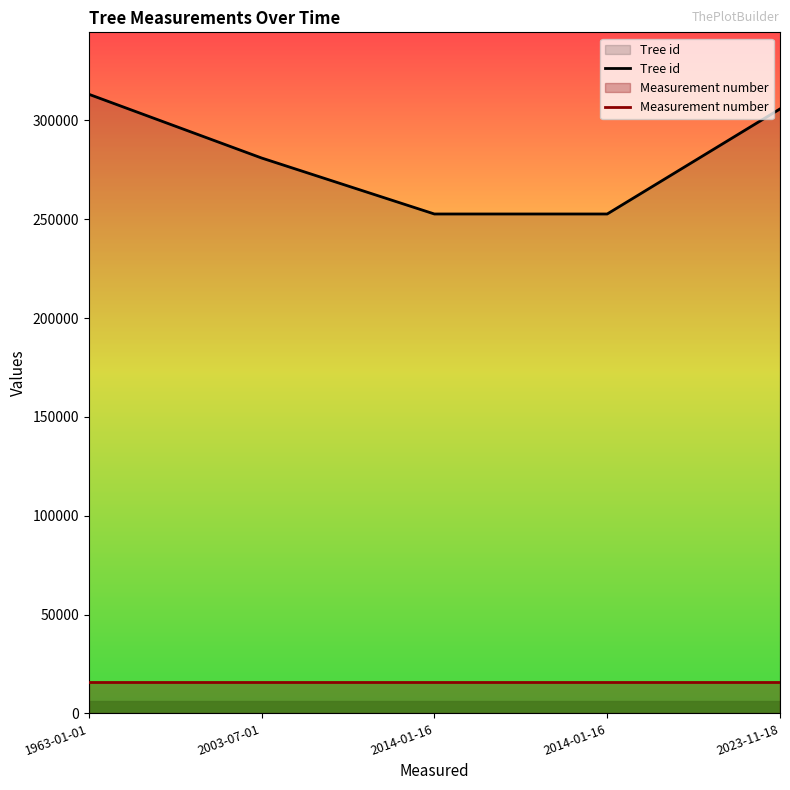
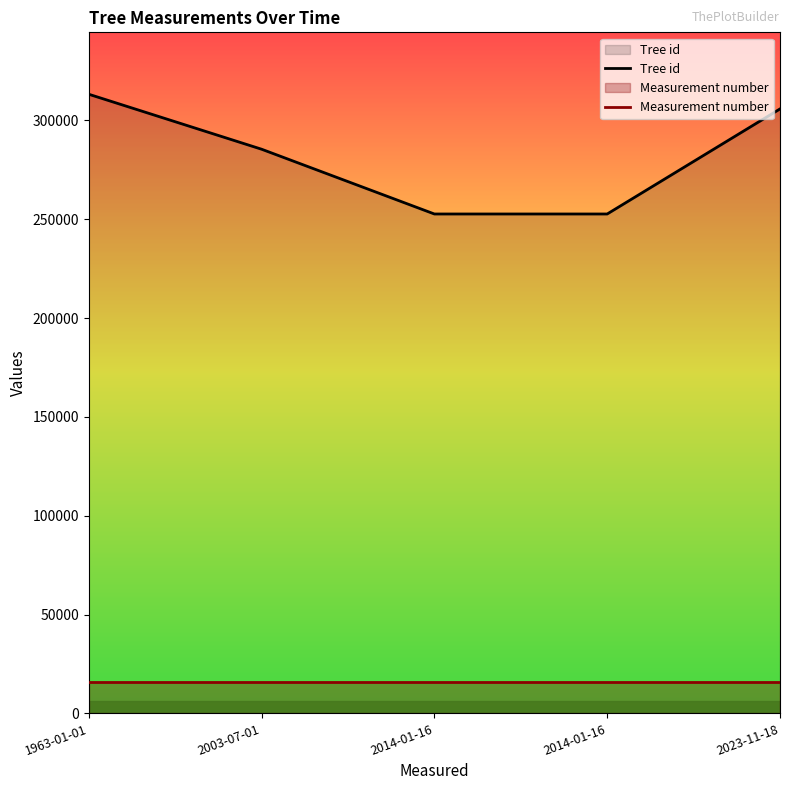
Tree id, 2003-07-01: 281000 -> 285000
